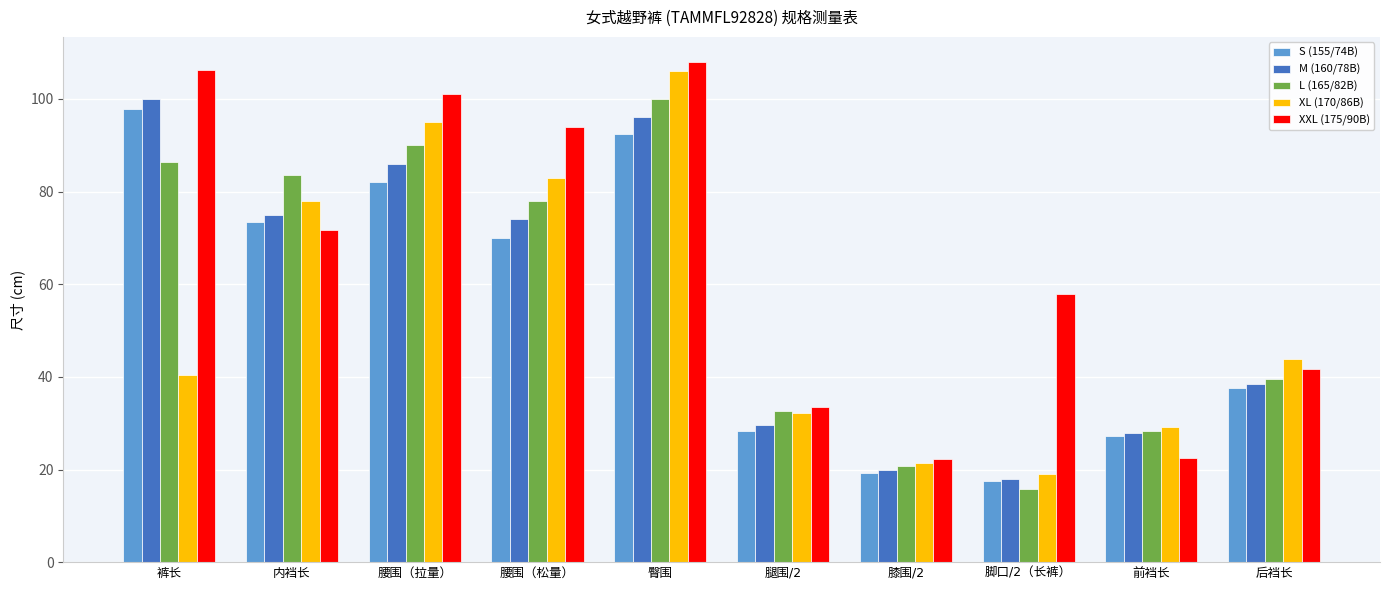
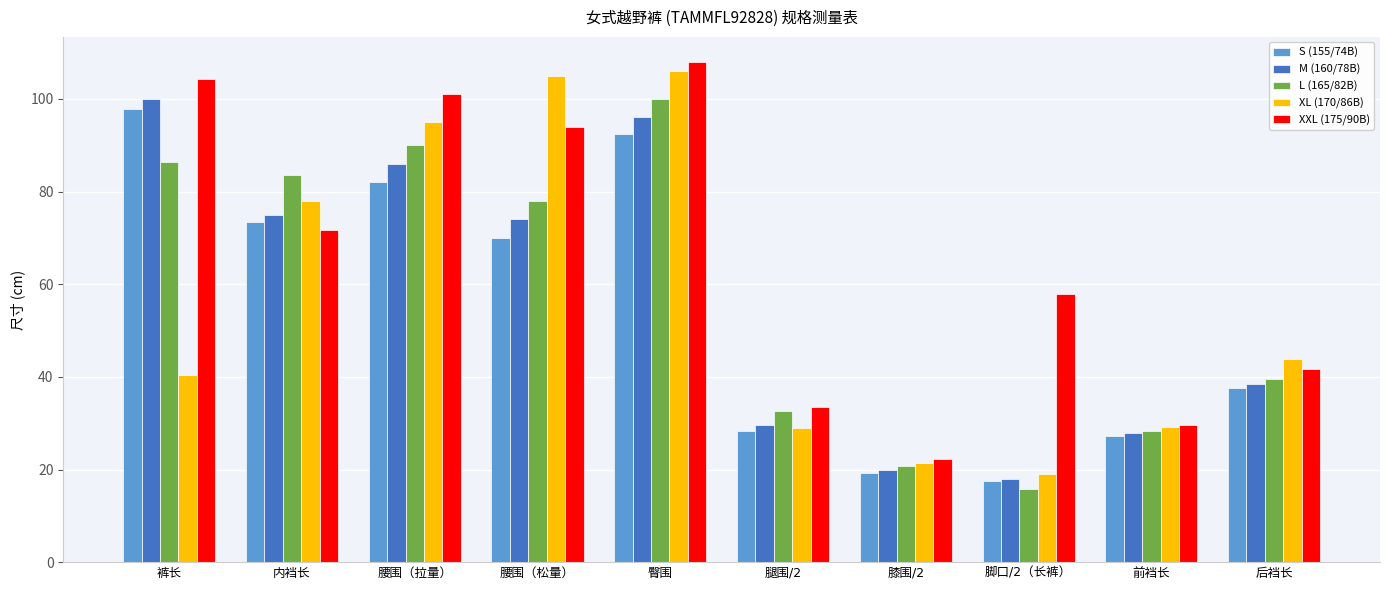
XXL (175/90B), 裤长: 106 -> 104
XL (170/86B), 腰围（松量）: 83 -> 105
XL (170/86B), 腿围/2: 32 -> 29
XXL (175/90B), 前裆长: 22 -> 30
